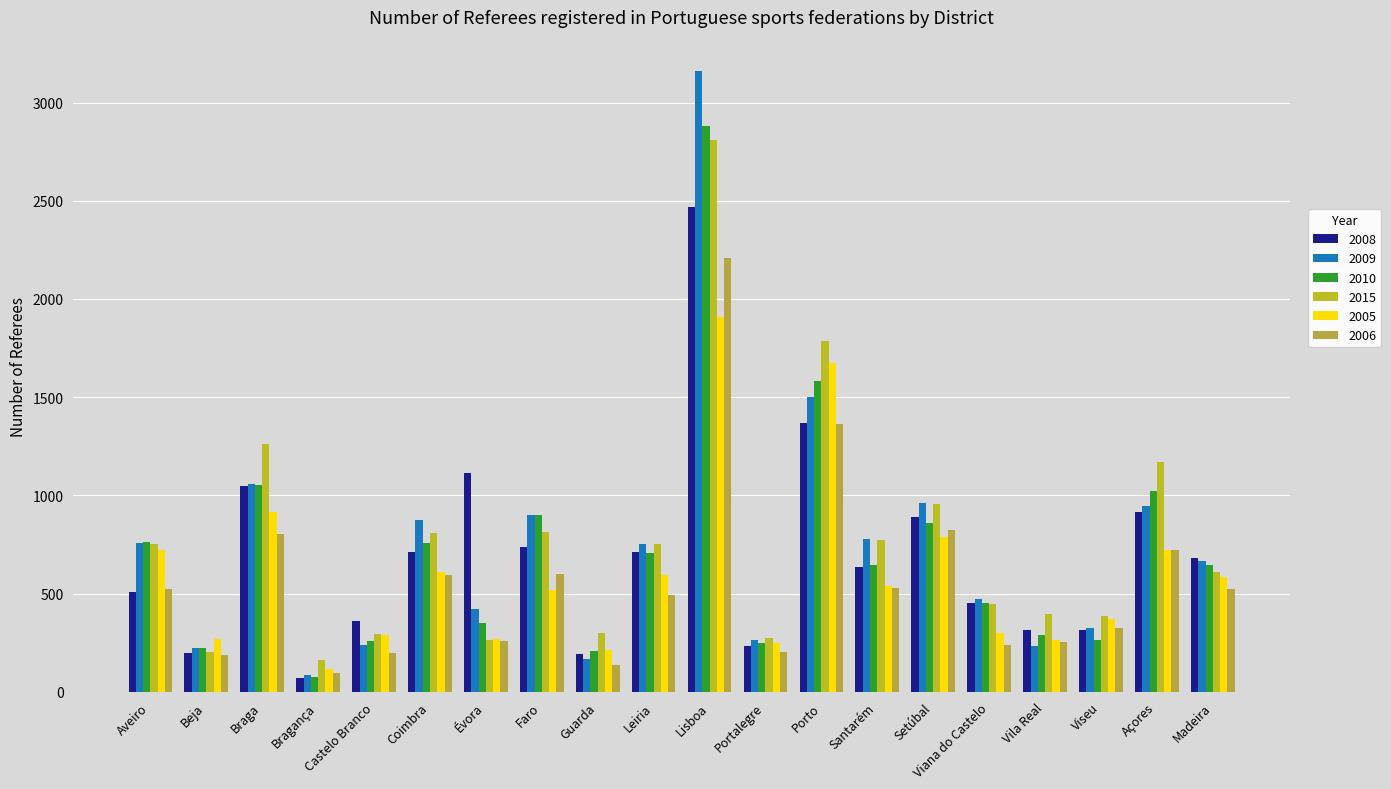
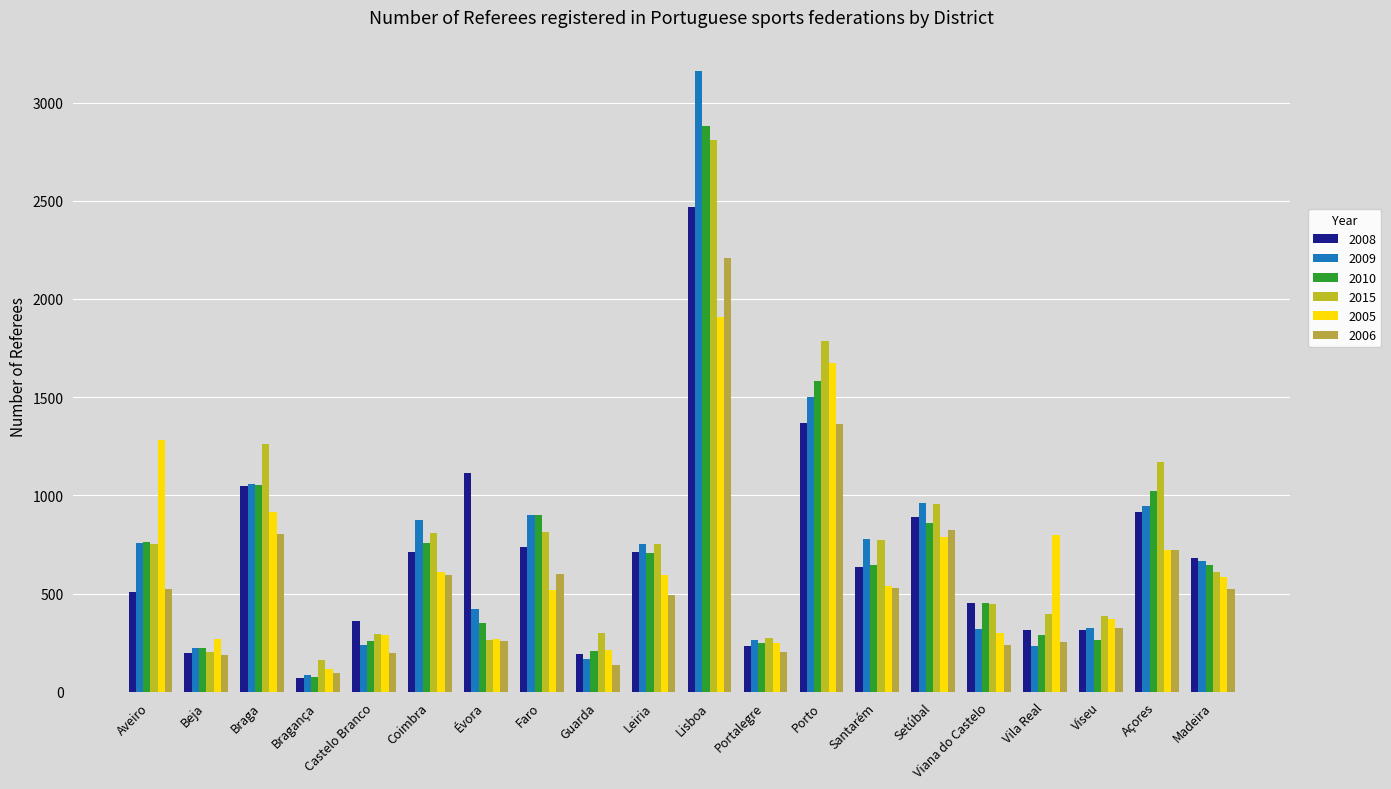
2005, Aveiro: 720 -> 1280
2009, Viana do Castelo: 470 -> 320
2005, Vila Real: 260 -> 800
